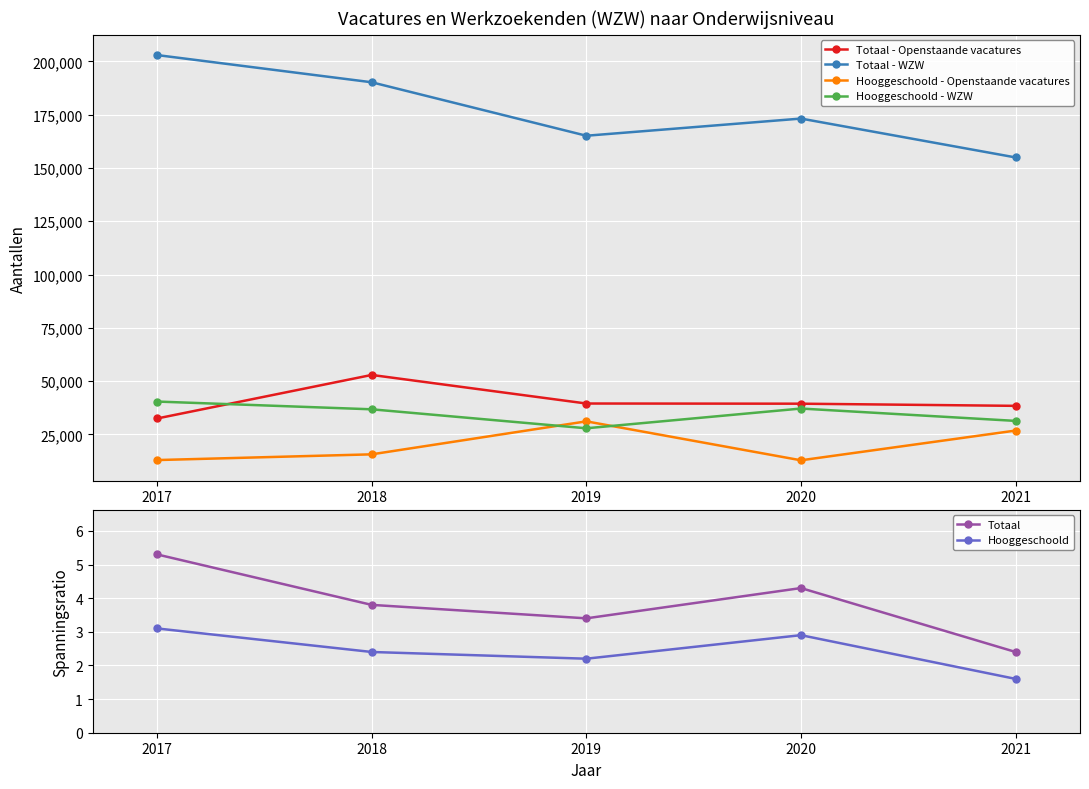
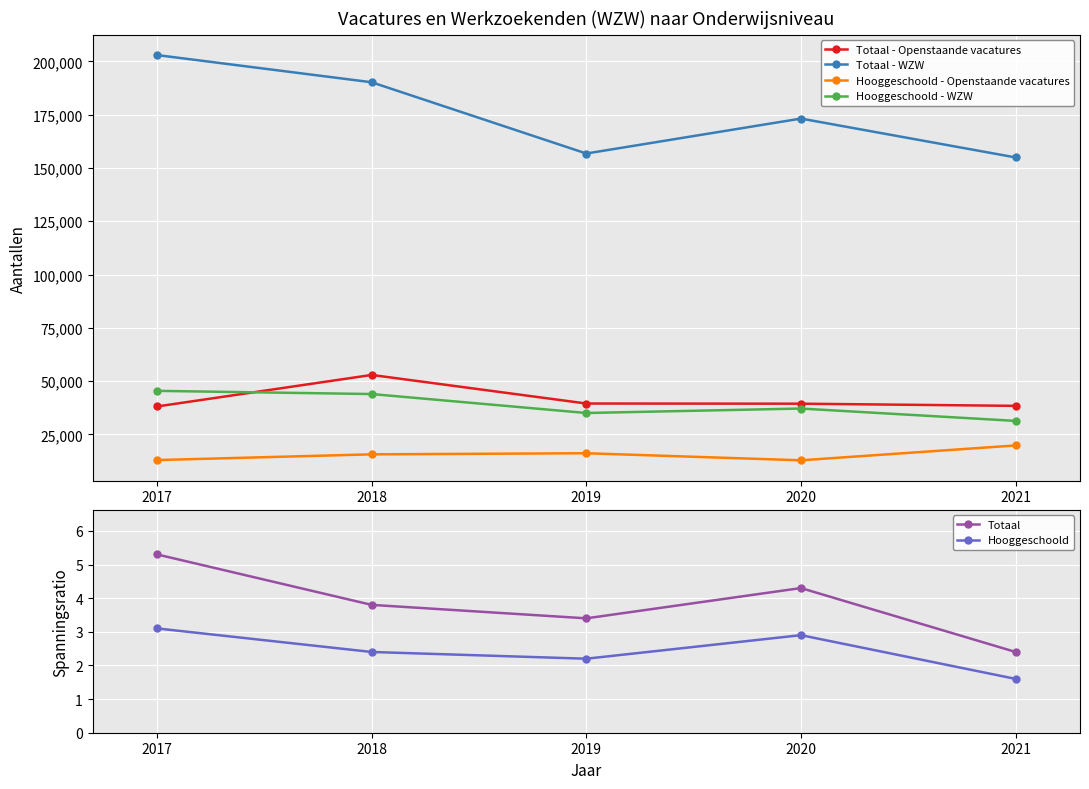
Vacatures en Werkzoekenden (WZW) naar Onderwijsniveau, Totaal - Openstaande vacatures, 2017: 32,000 -> 38,000
Vacatures en Werkzoekenden (WZW) naar Onderwijsniveau, Hooggeschoold - WZW, 2017: 40,000 -> 45,000
Vacatures en Werkzoekenden (WZW) naar Onderwijsniveau, Hooggeschoold - WZW, 2018: 37,000 -> 44,000
Vacatures en Werkzoekenden (WZW) naar Onderwijsniveau, Totaal - WZW, 2019: 165,000 -> 157,000
Vacatures en Werkzoekenden (WZW) naar Onderwijsniveau, Hooggeschoold - Openstaande vacatures, 2019: 31,000 -> 16,000
Vacatures en Werkzoekenden (WZW) naar Onderwijsniveau, Hooggeschoold - WZW, 2019: 28,000 -> 35,000
Vacatures en Werkzoekenden (WZW) naar Onderwijsniveau, Hooggeschoold - Openstaande vacatures, 2021: 27,000 -> 20,000
